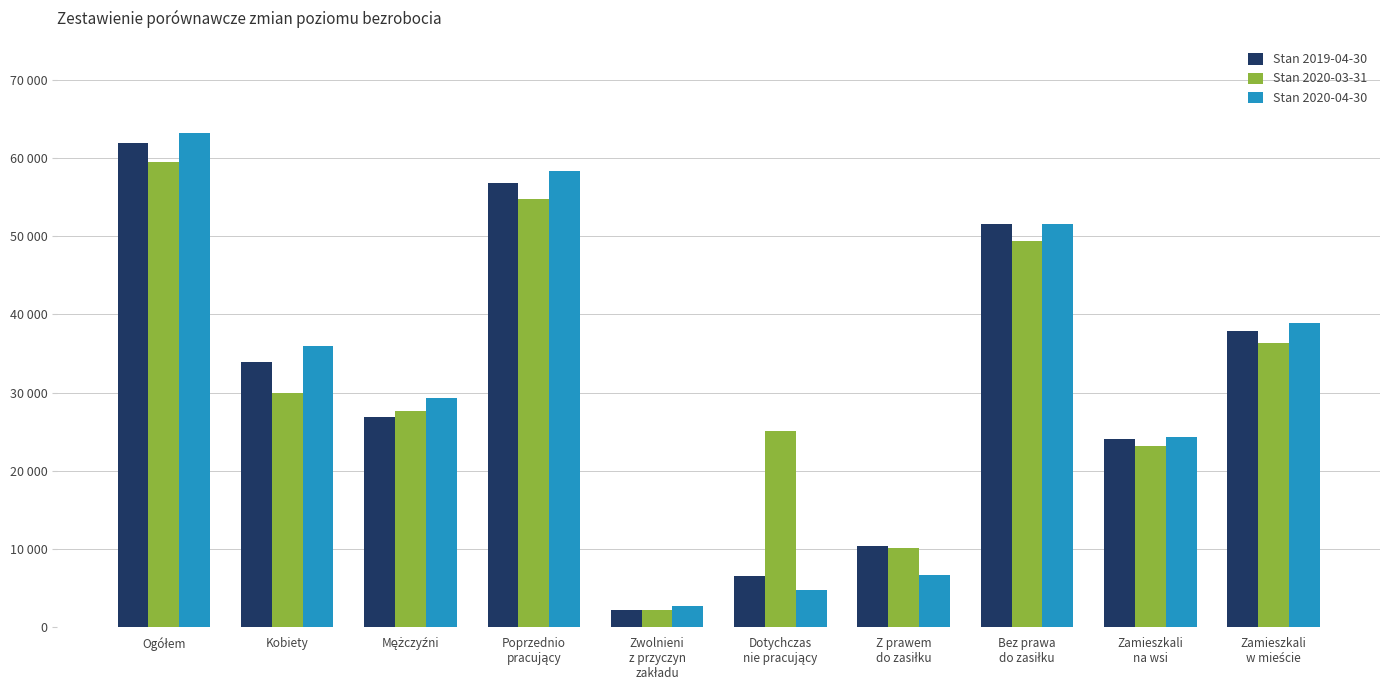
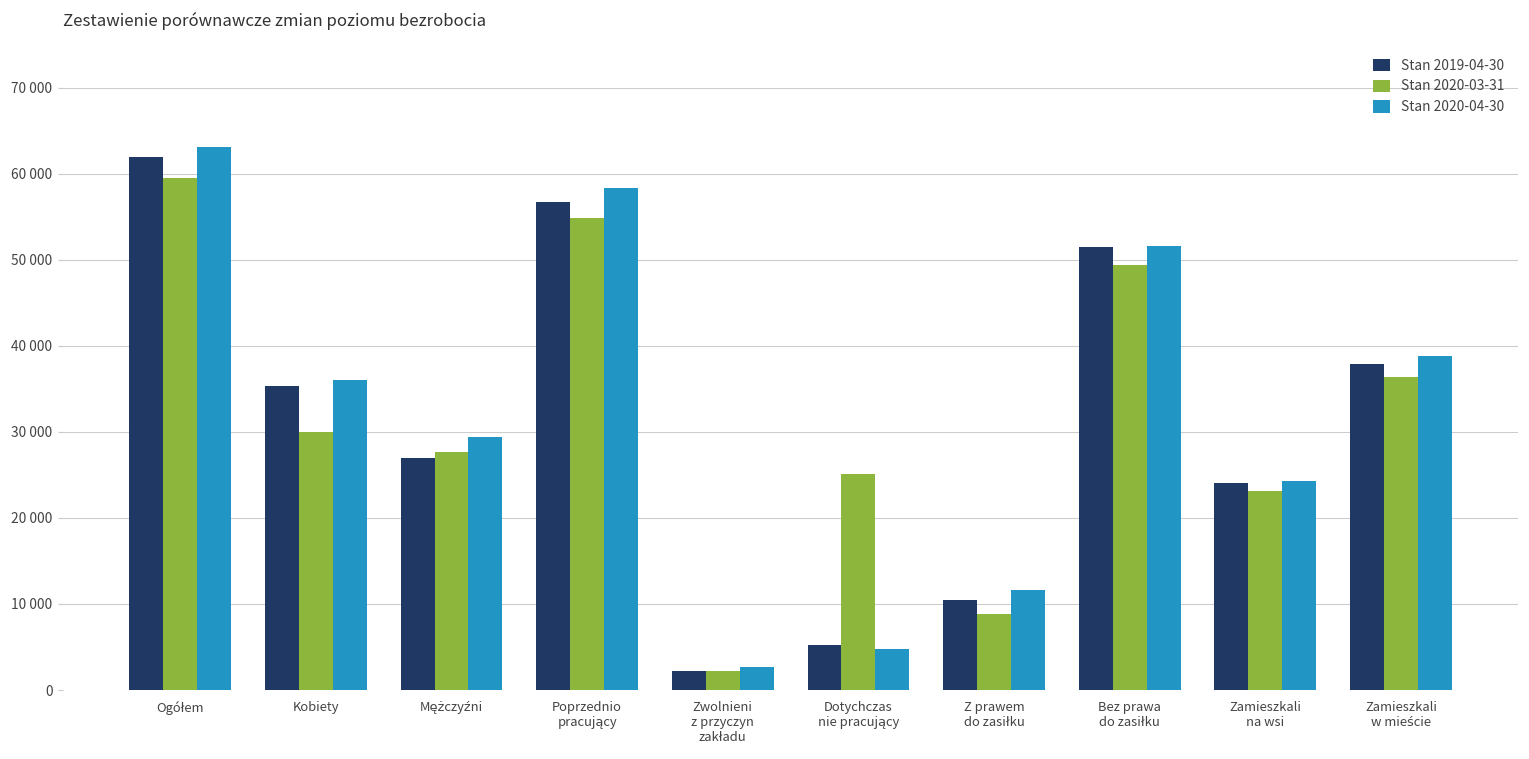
Stan 2019-04-30, Kobiety: 34000 -> 35000
Stan 2019-04-30, Dotychczas nie pracujący: 6000 -> 5000
Stan 2020-03-31, Z prawem do zasiłku: 10000 -> 9000
Stan 2020-04-30, Z prawem do zasiłku: 7000 -> 12000
